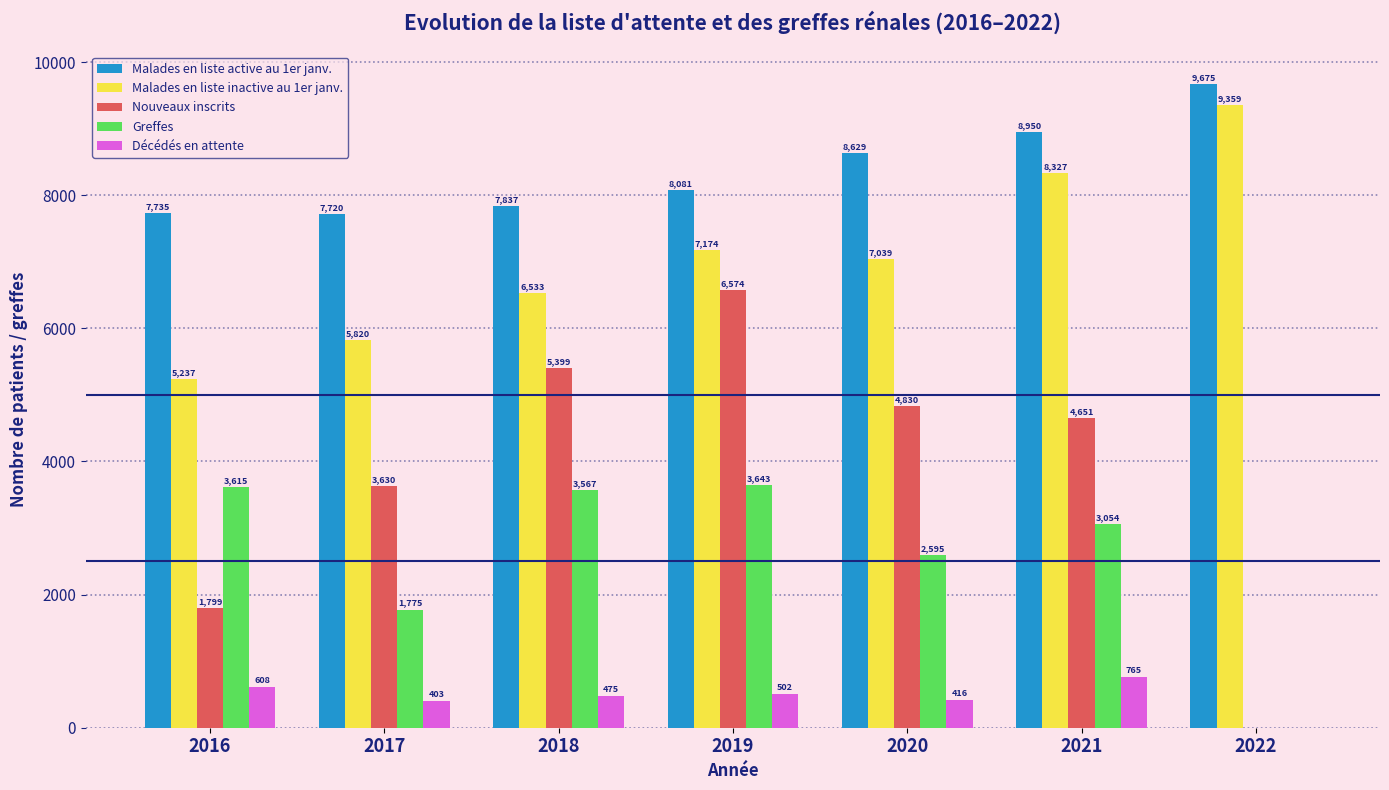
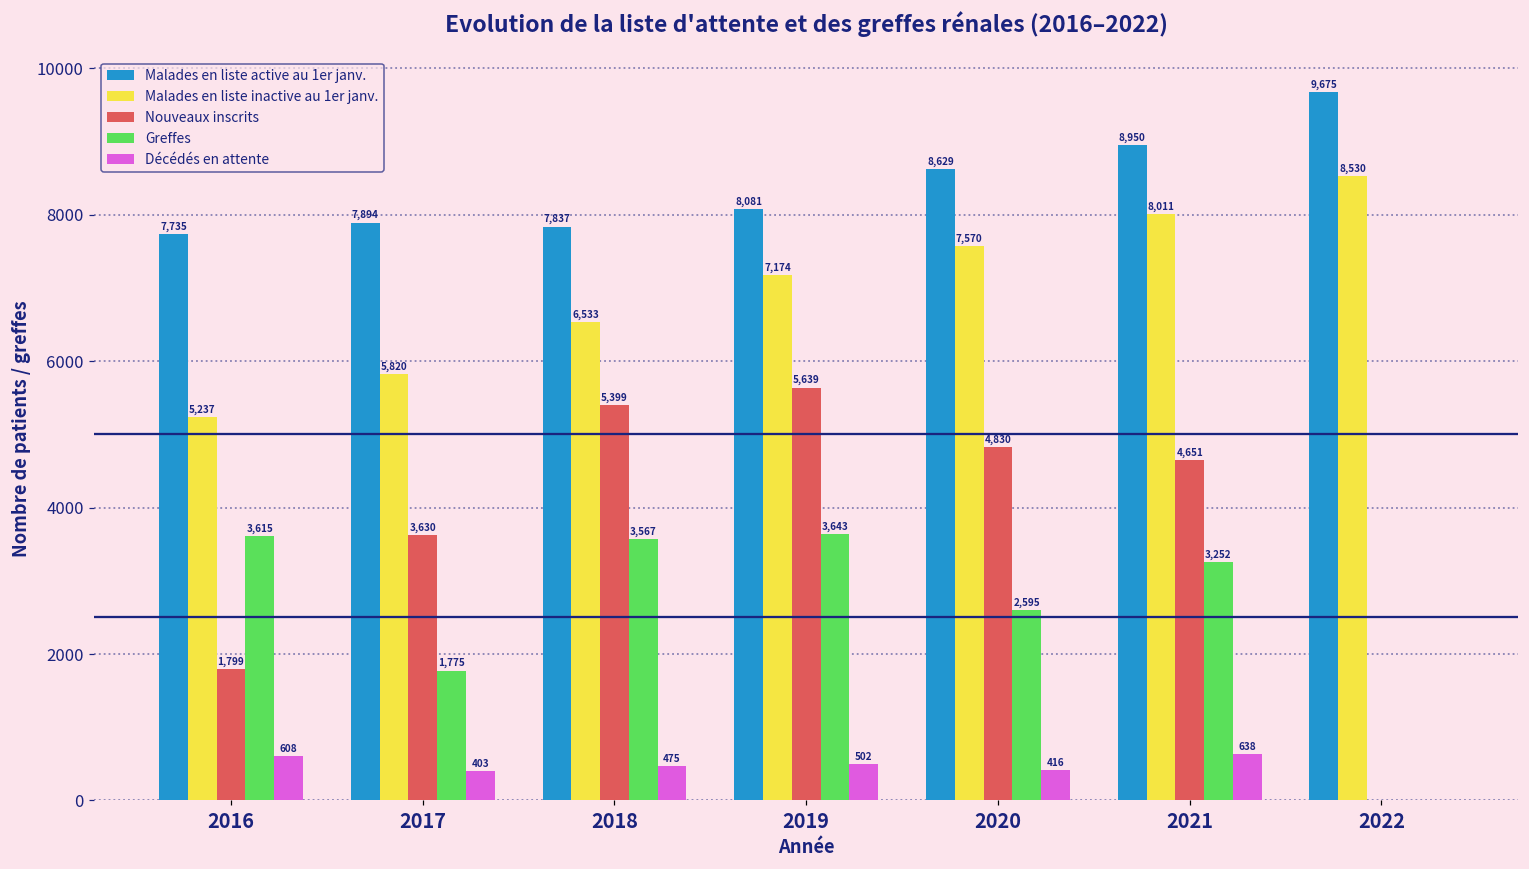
Malades en liste active au 1er janv., 2017: 7,720 -> 7,894
Nouveaux inscrits, 2019: 6,574 -> 5,639
Malades en liste inactive au 1er janv., 2020: 7,039 -> 7,570
Malades en liste inactive au 1er janv., 2021: 8,327 -> 8,011
Greffes, 2021: 3,054 -> 3,252
Décédés en attente, 2021: 765 -> 638
Malades en liste inactive au 1er janv., 2022: 9,359 -> 8,530
